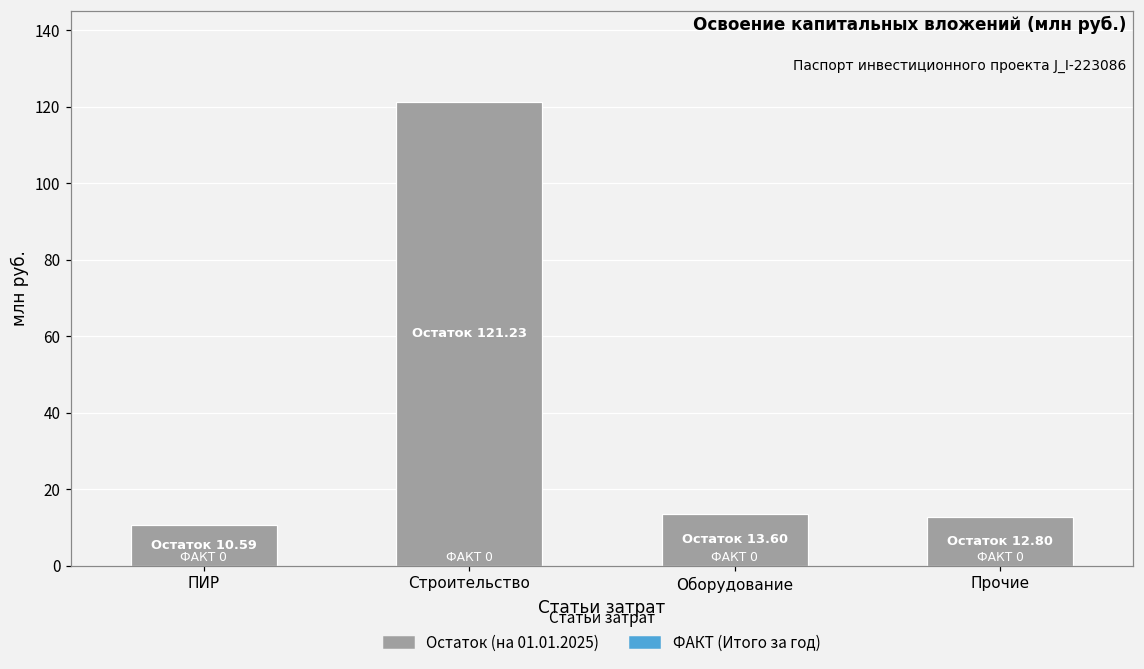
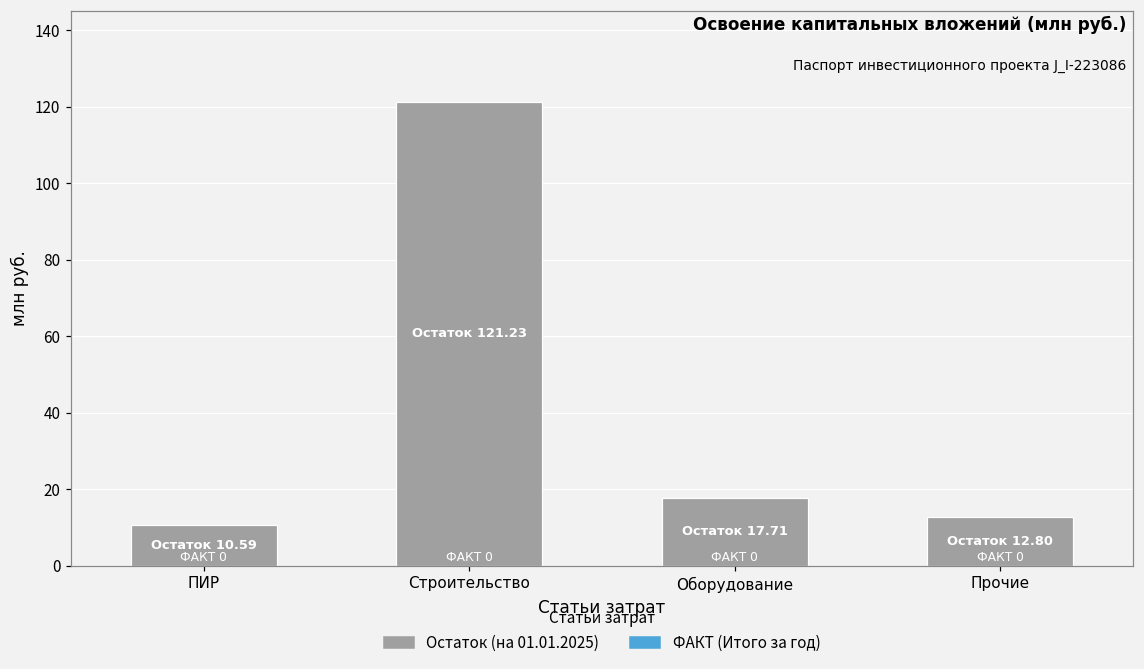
Остаток (на 01.01.2025), Оборудование: 13.60 -> 17.71
